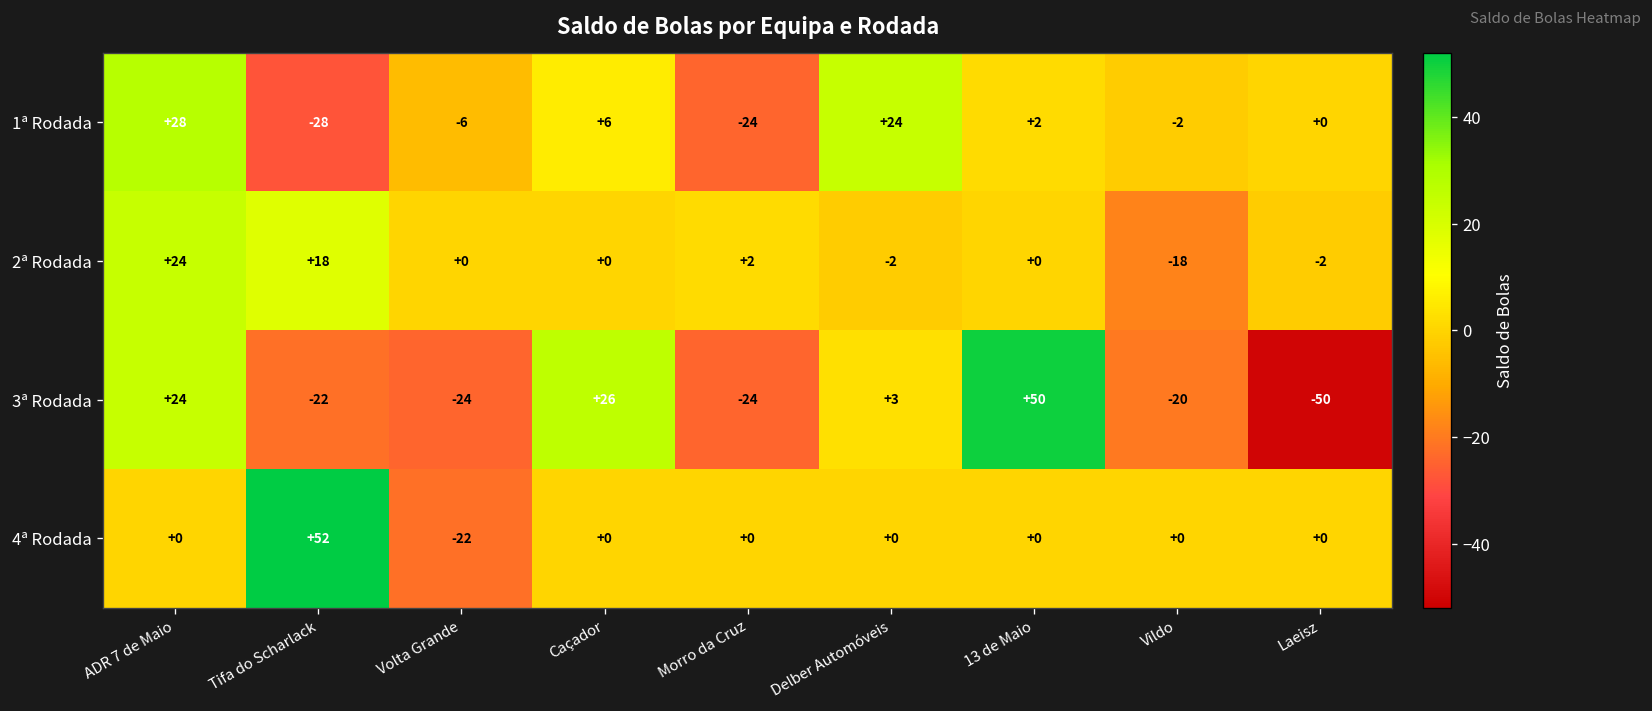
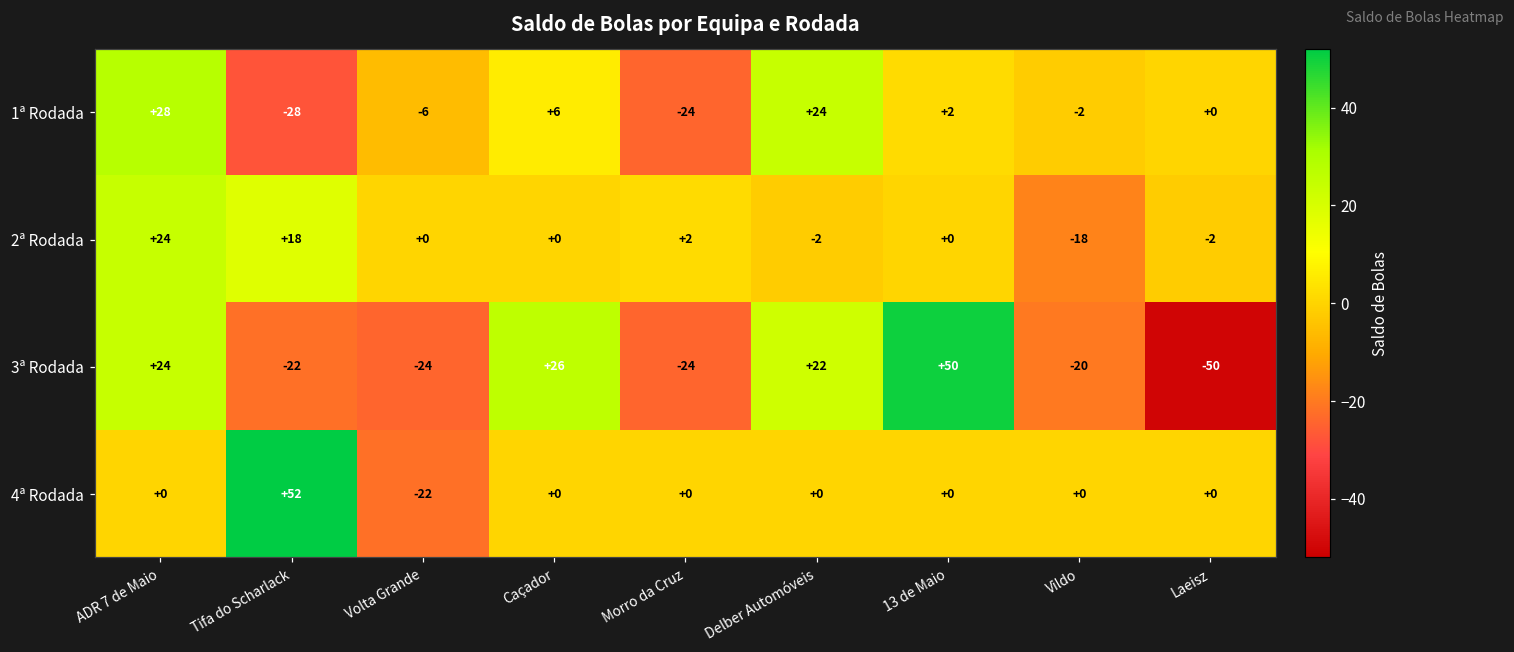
3ª Rodada, Delber Automóveis: +3 -> +22
